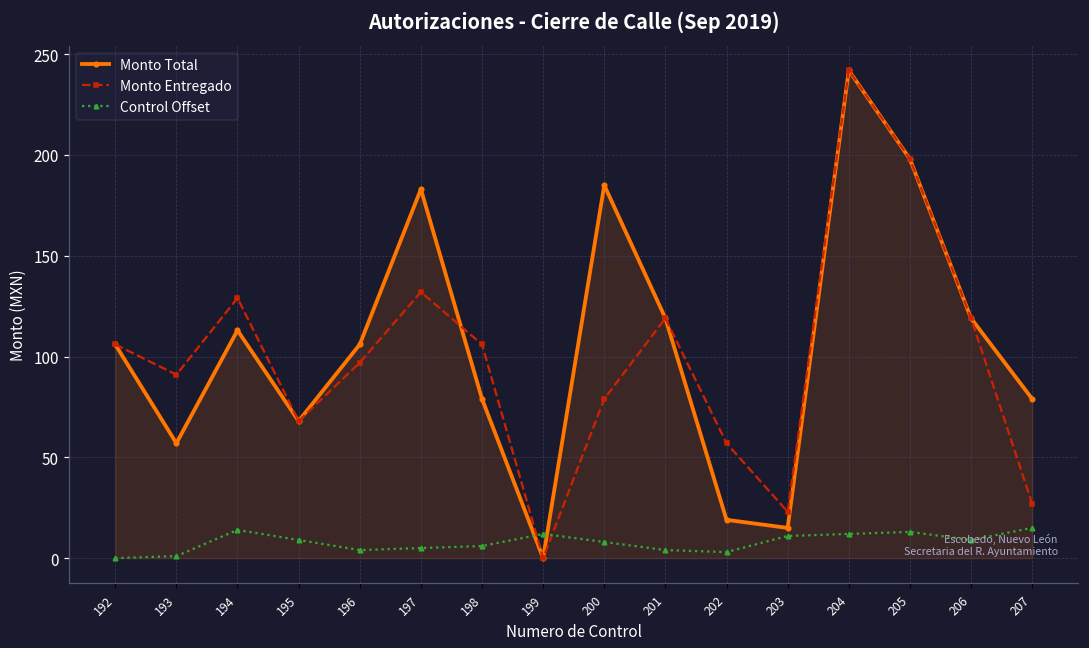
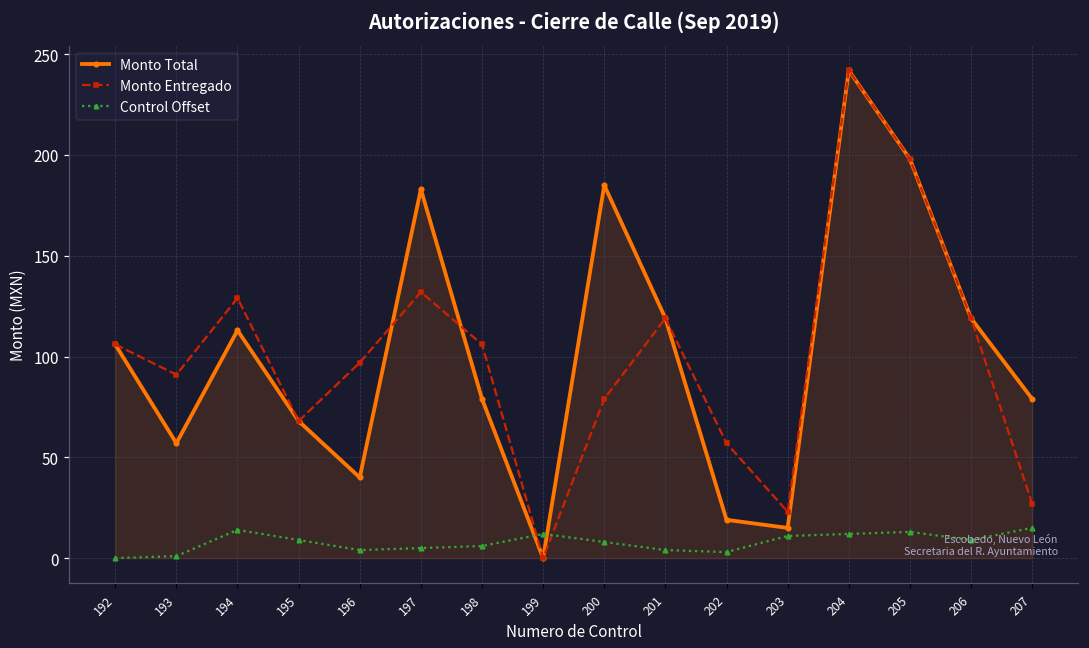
Monto Total, 196: 106 -> 40
